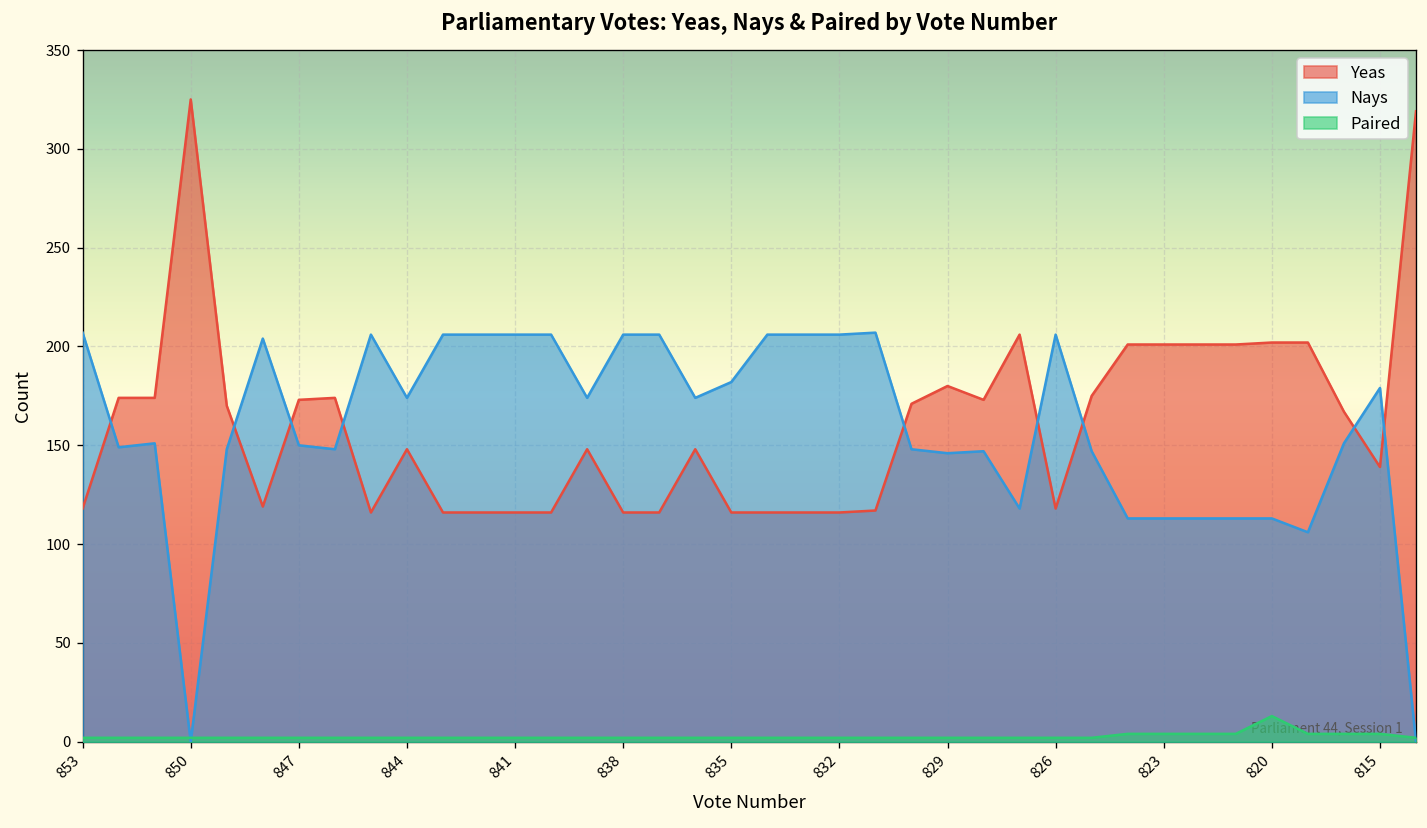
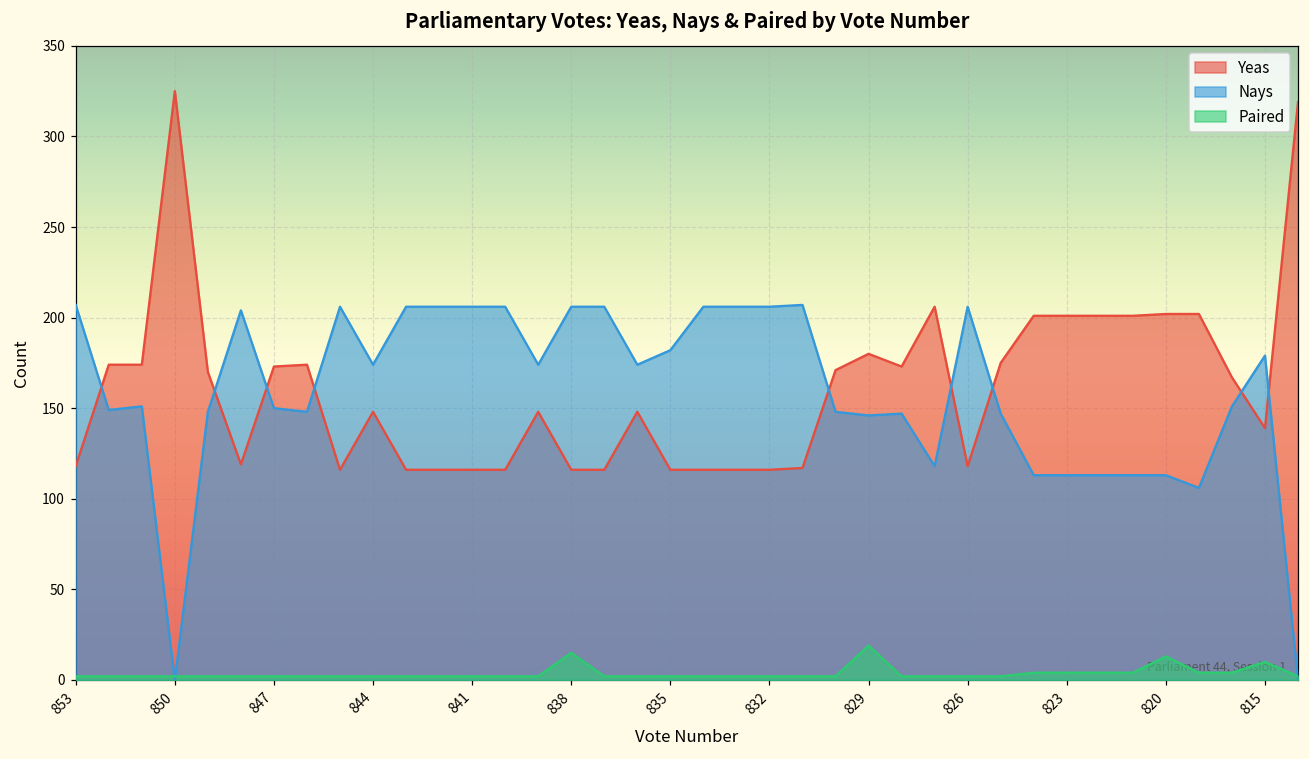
Paired, 838: 2 -> 15
Paired, 829: 2 -> 19
Paired, 815: 4 -> 10
